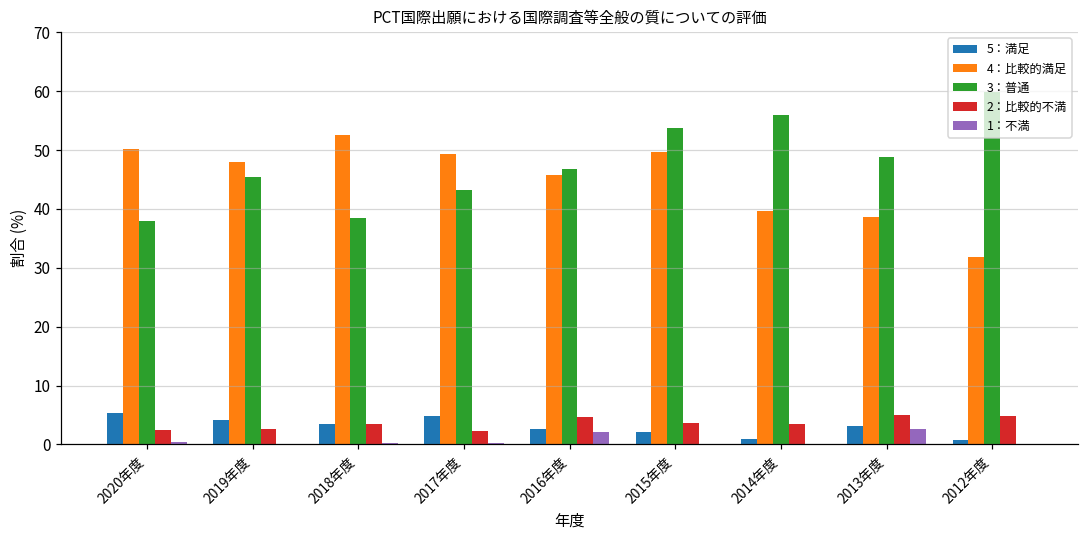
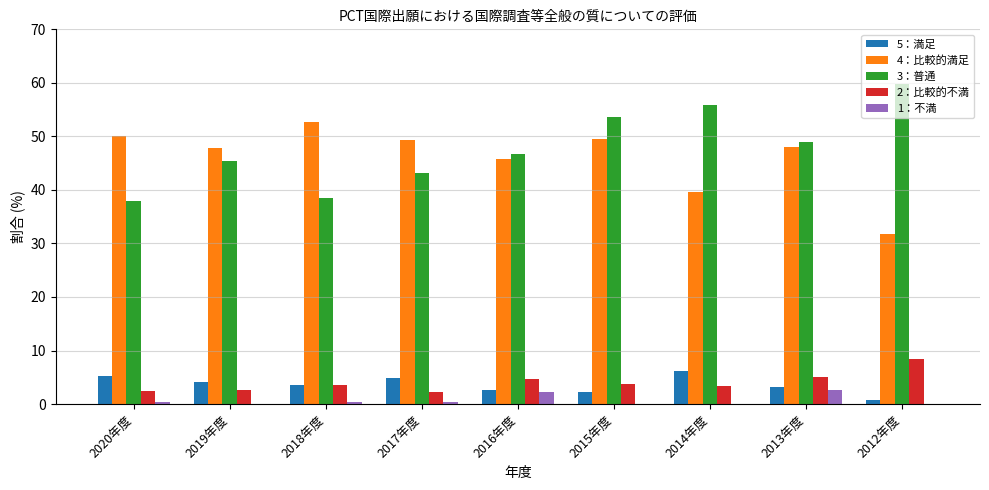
5：満足, 2014年度: 1 -> 6
4：比較的満足, 2013年度: 39 -> 48
2：比較的不満, 2012年度: 5 -> 9
